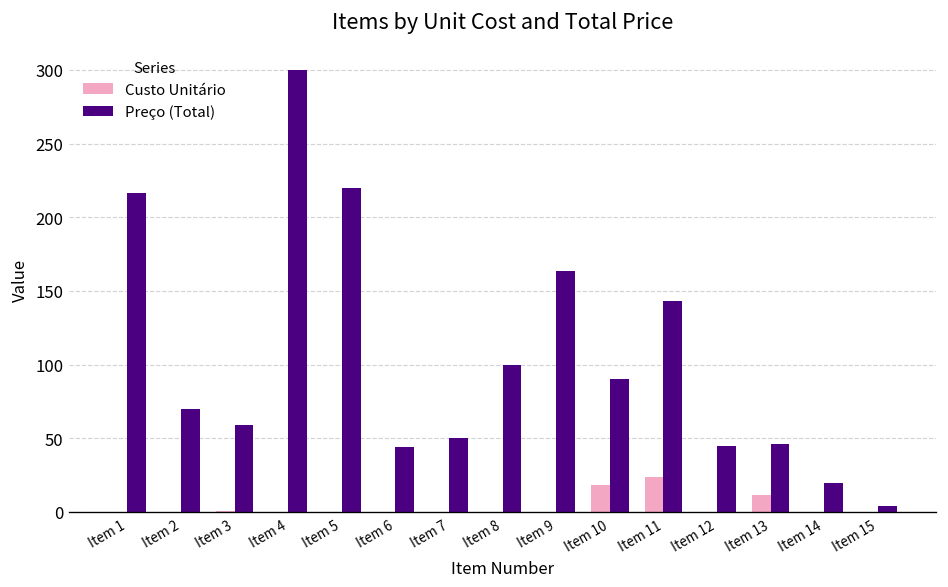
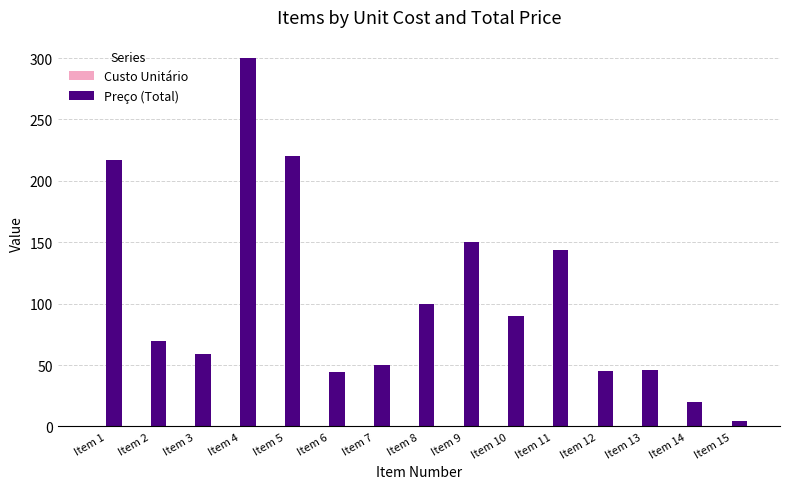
Preço (Total), Item 9: 163 -> 150
Custo Unitário, Item 10: 18 -> 0
Custo Unitário, Item 11: 24 -> 0
Custo Unitário, Item 13: 12 -> 0
